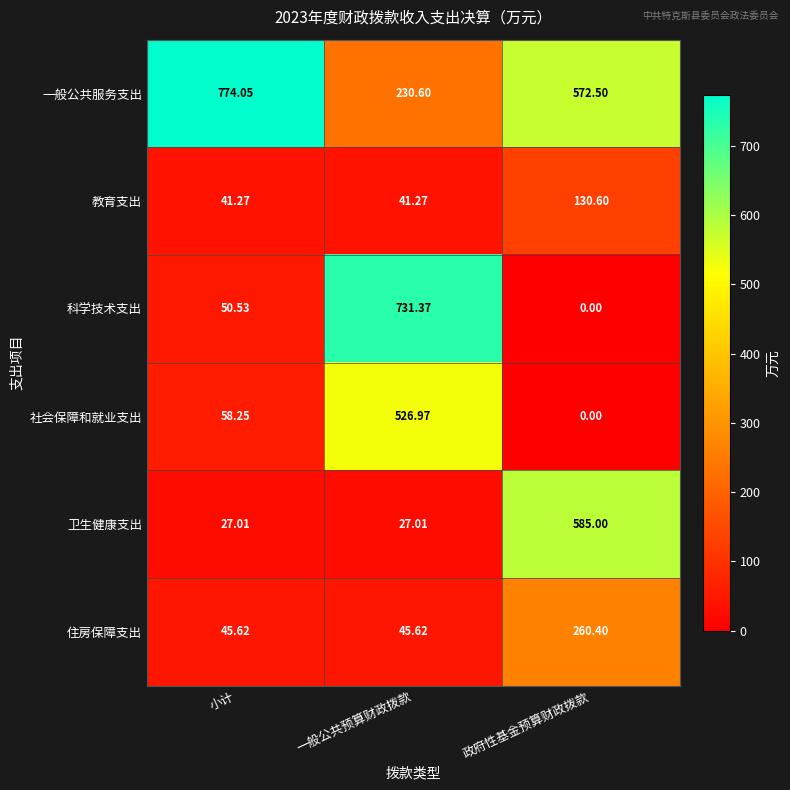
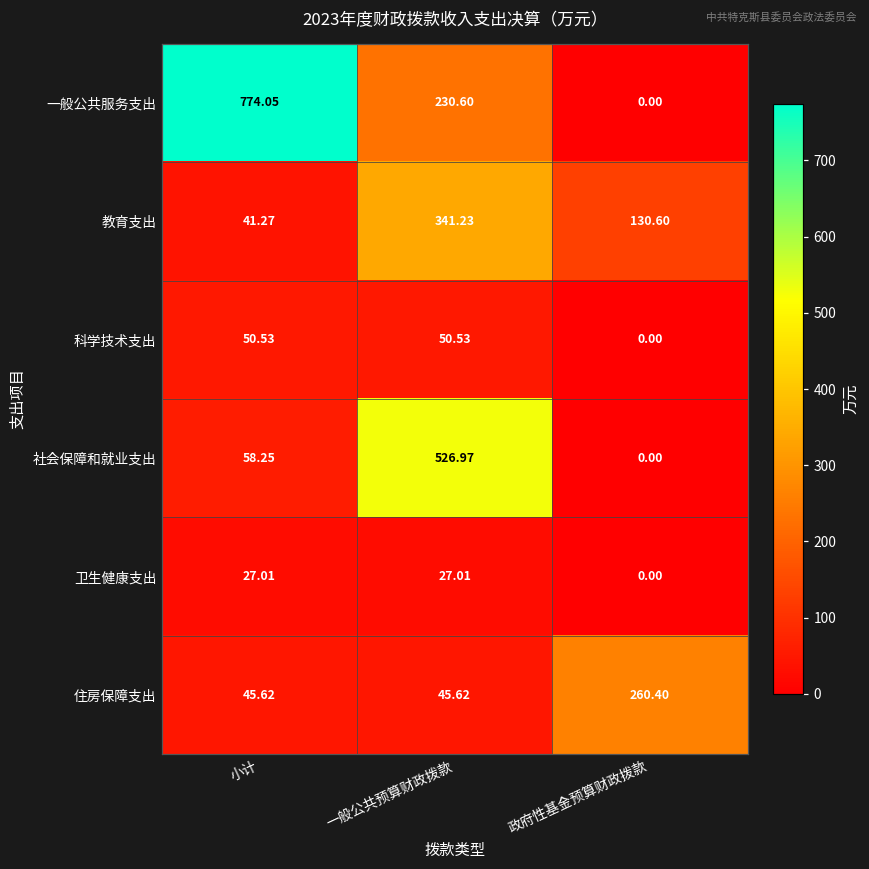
一般公共服务支出, 政府性基金预算财政拨款: 572.50 -> 0.00
教育支出, 一般公共预算财政拨款: 41.27 -> 341.23
科学技术支出, 一般公共预算财政拨款: 731.37 -> 50.53
卫生健康支出, 政府性基金预算财政拨款: 585.00 -> 0.00
